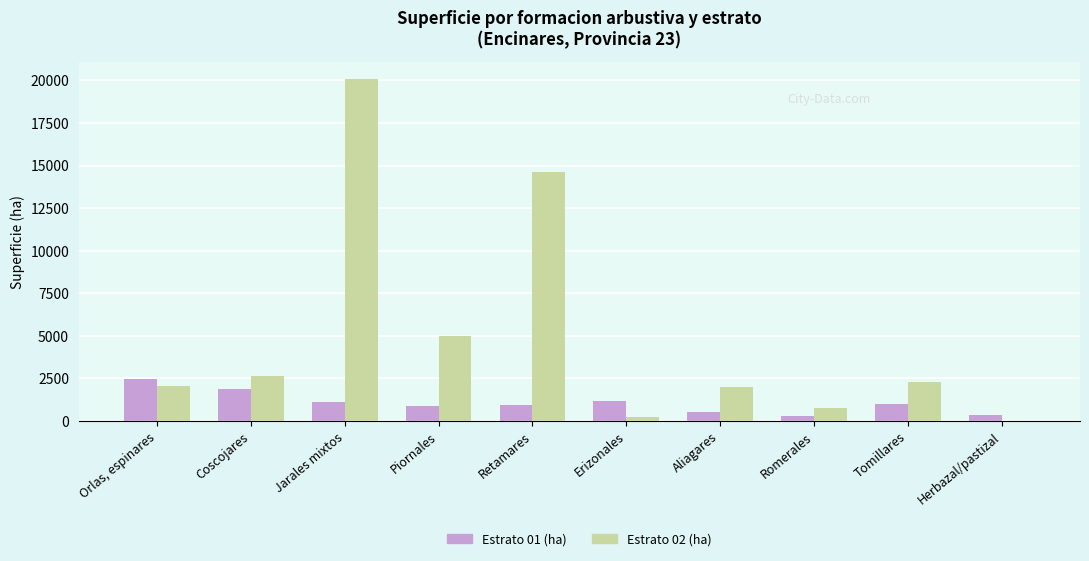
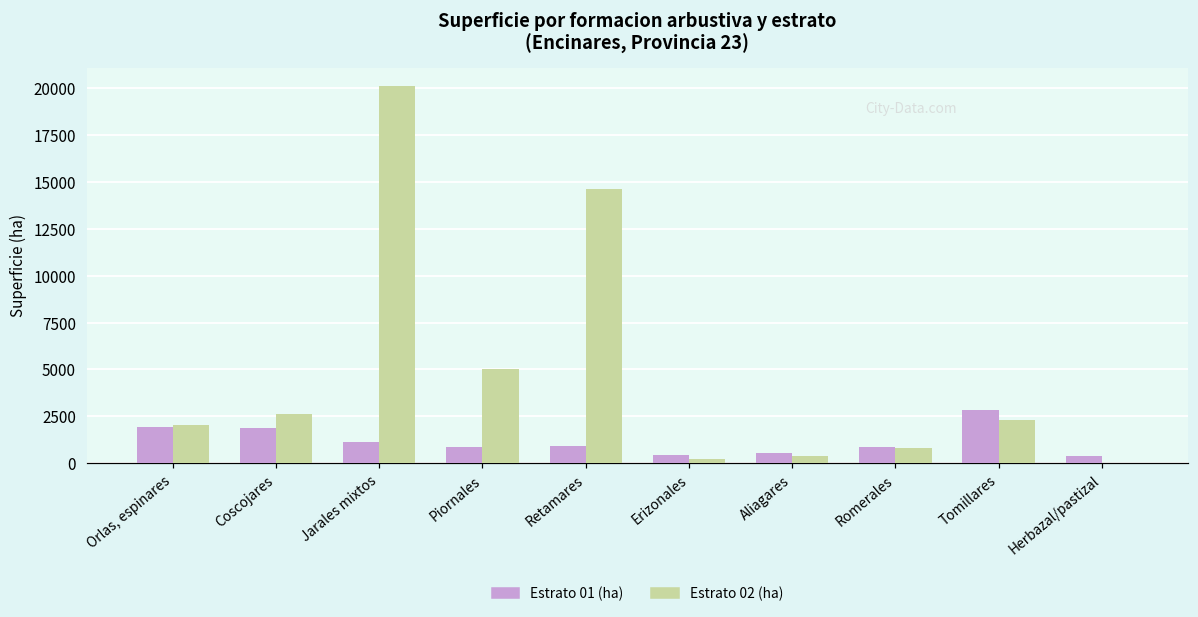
Estrato 01 (ha), Orlas, espinares: 2500 -> 1900
Estrato 01 (ha), Erizonales: 1200 -> 400
Estrato 02 (ha), Aliagares: 2000 -> 400
Estrato 01 (ha), Romerales: 300 -> 900
Estrato 01 (ha), Tomillares: 1000 -> 2900
